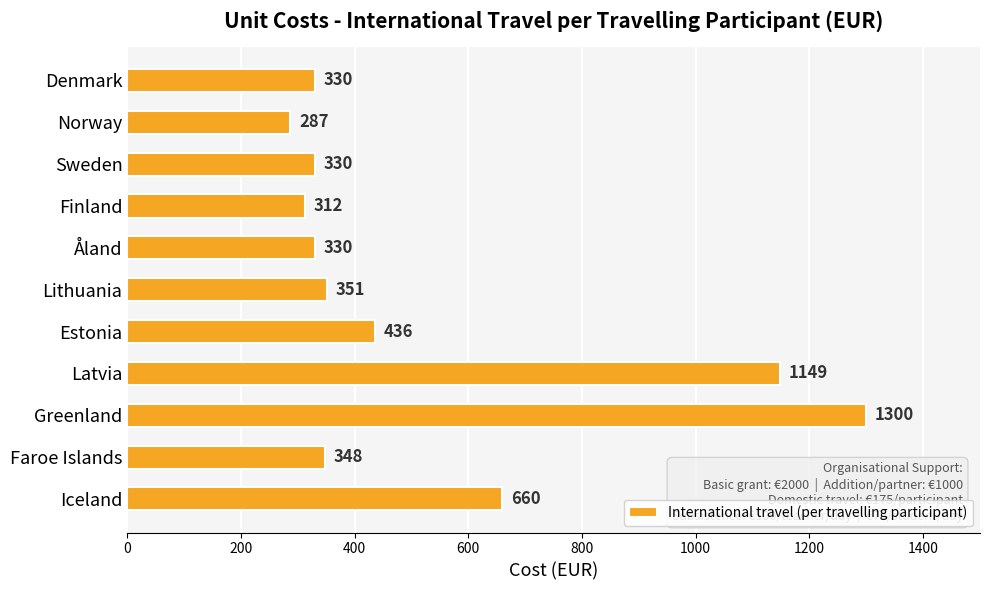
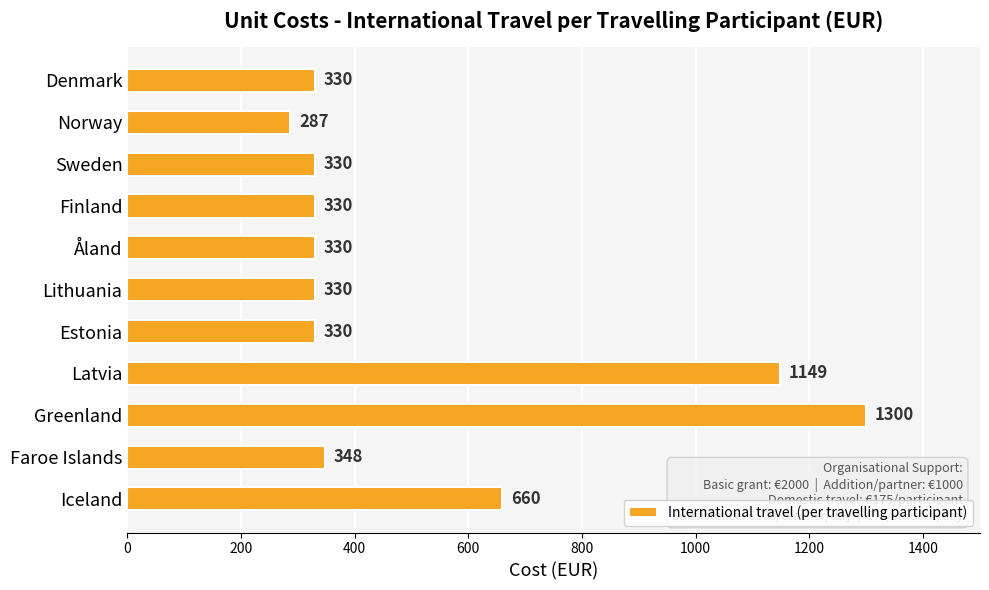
Finland: 312 -> 330
Lithuania: 351 -> 330
Estonia: 436 -> 330
